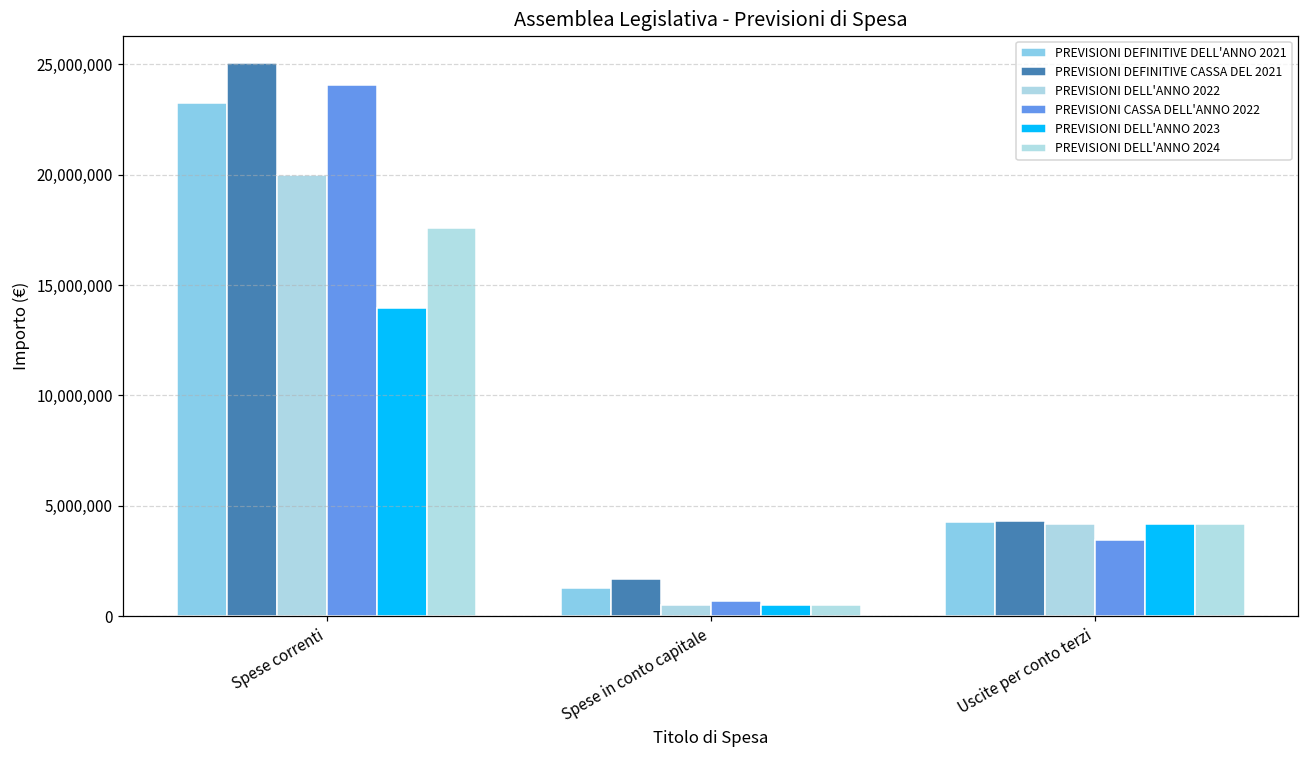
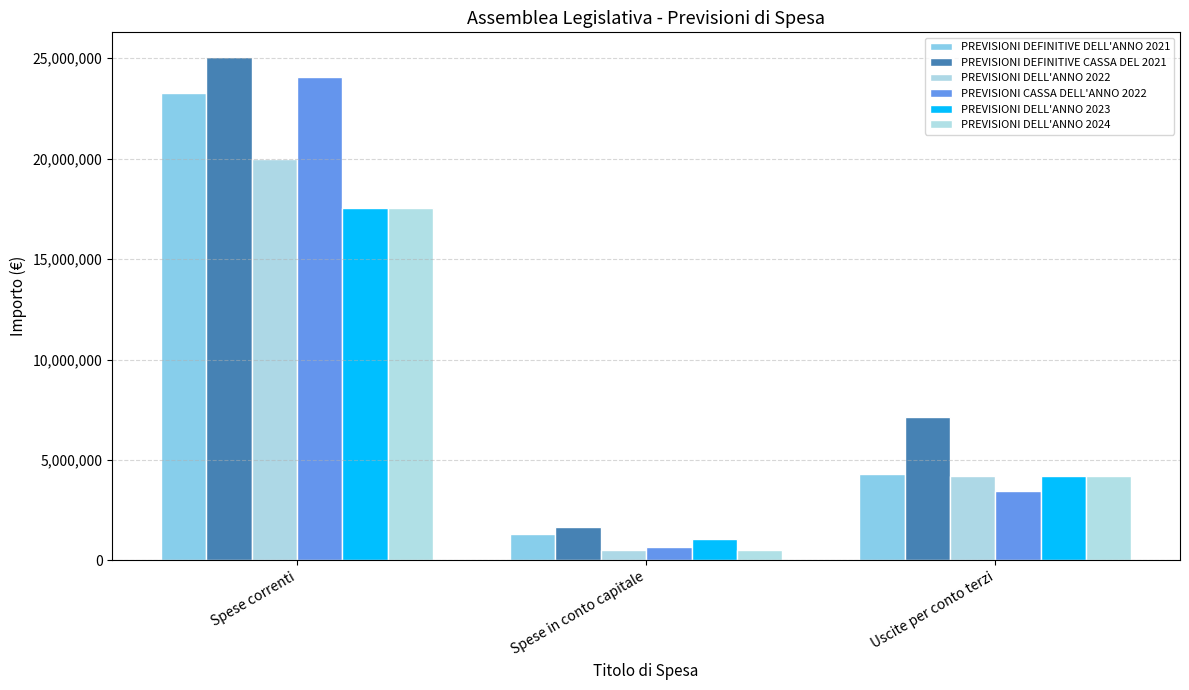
PREVISIONI DELL'ANNO 2023, Spese correnti: 13,900,000 -> 17,600,000
PREVISIONI DELL'ANNO 2023, Spese in conto capitale: 500,000 -> 1,000,000
PREVISIONI DEFINITIVE CASSA DEL 2021, Uscite per conto terzi: 4,300,000 -> 7,100,000
